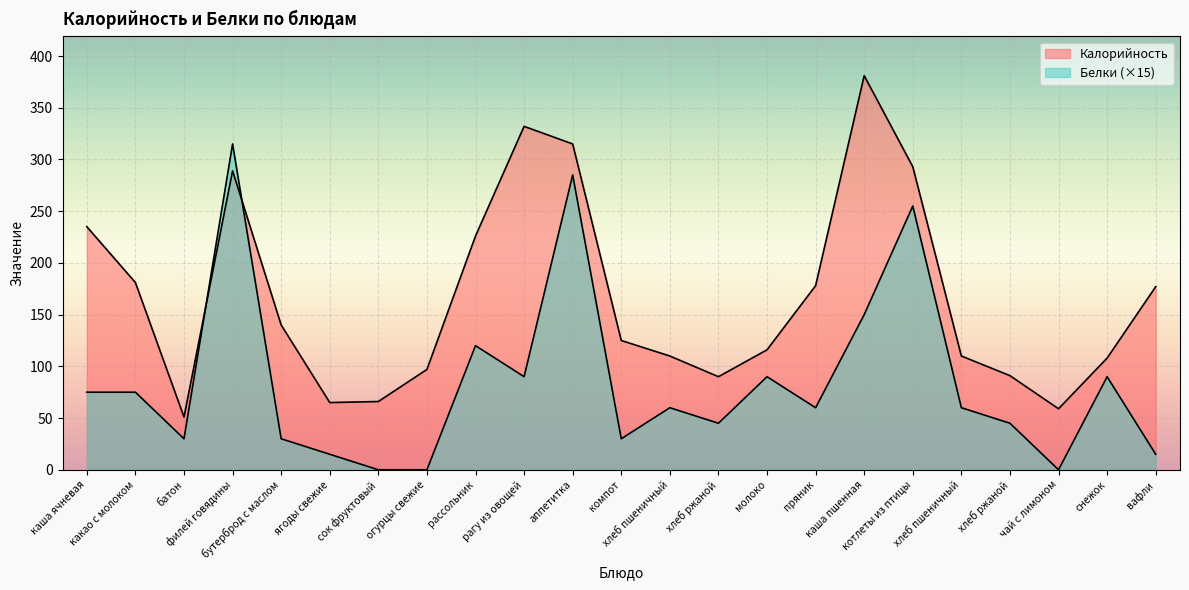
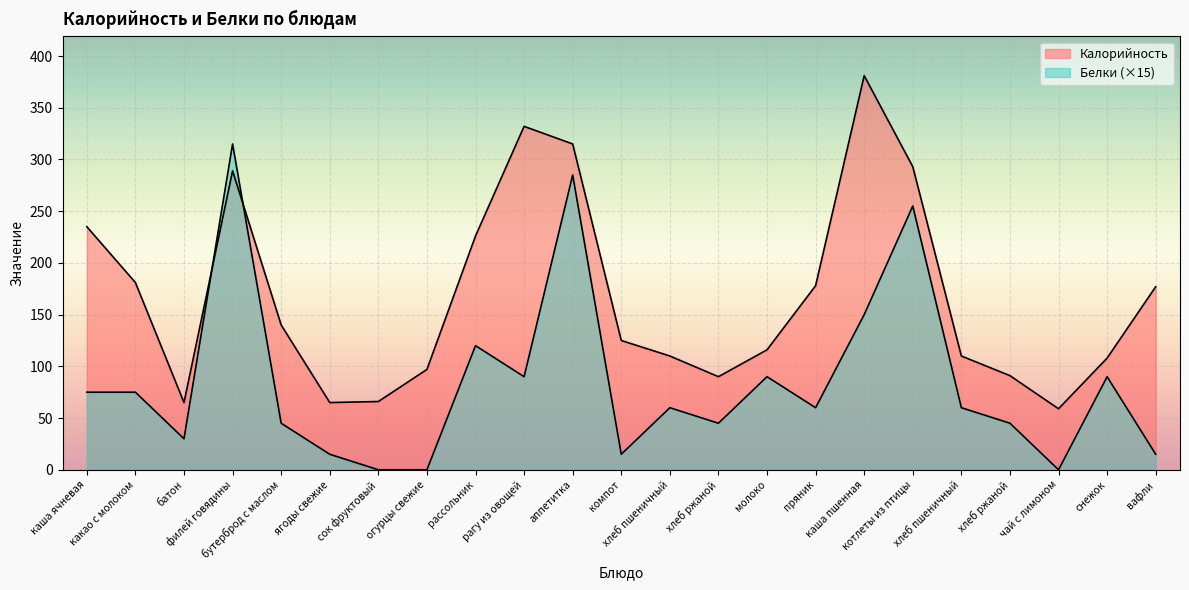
Калорийность, батон: 51 -> 65
Белки (×15), бутерброд с маслом: 30 -> 45
Белки (×15), компот: 30 -> 15
